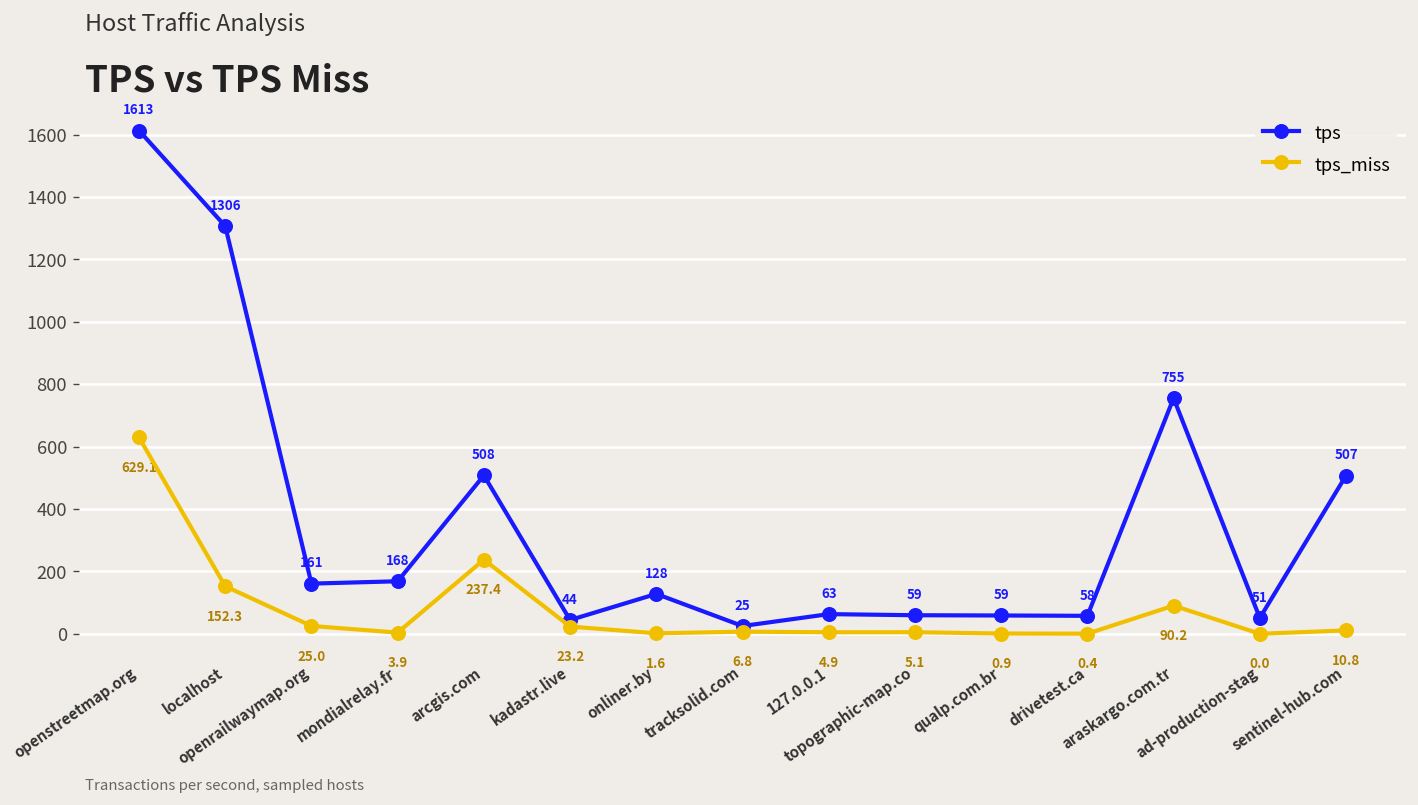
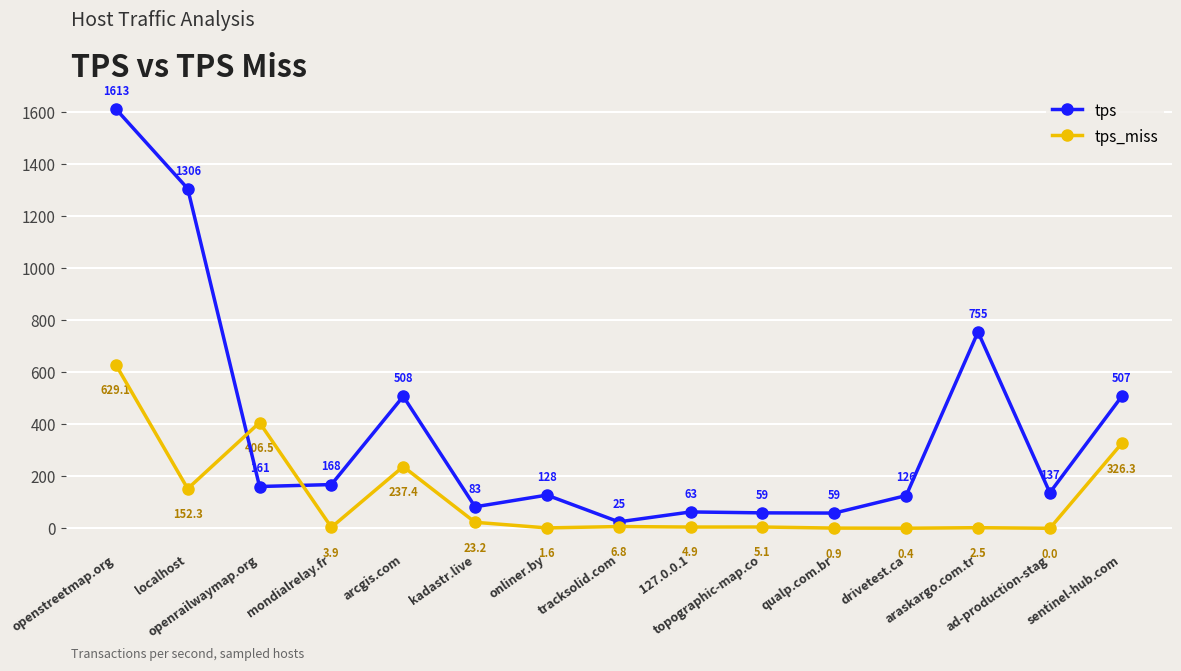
tps_miss, openrailwaymap.org: 25.0 -> 406.5
tps, kadastr.live: 44 -> 83
tps, drivetest.ca: 58 -> 126
tps_miss, araskargo.com.tr: 90.2 -> 2.5
tps, ad-production-stag: 51 -> 137
tps_miss, sentinel-hub.com: 10.8 -> 326.3
